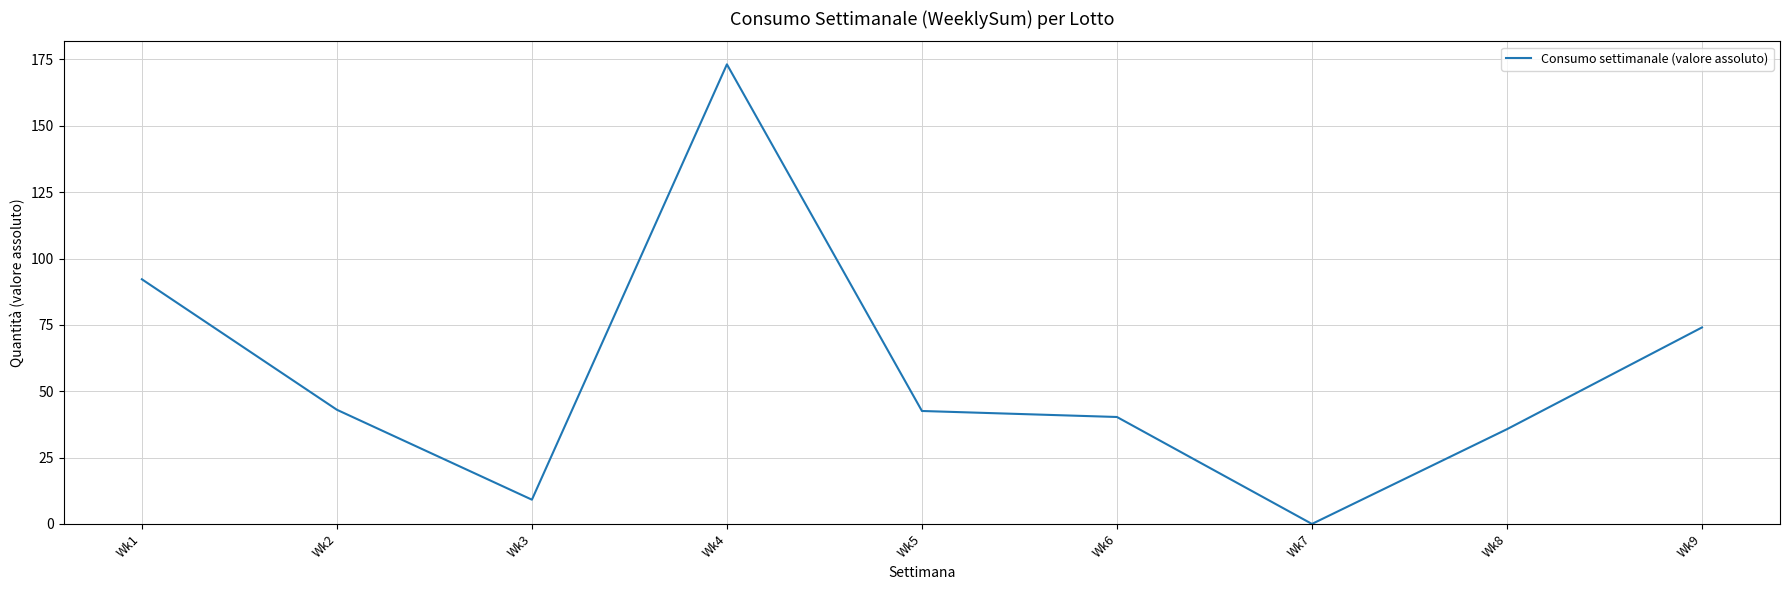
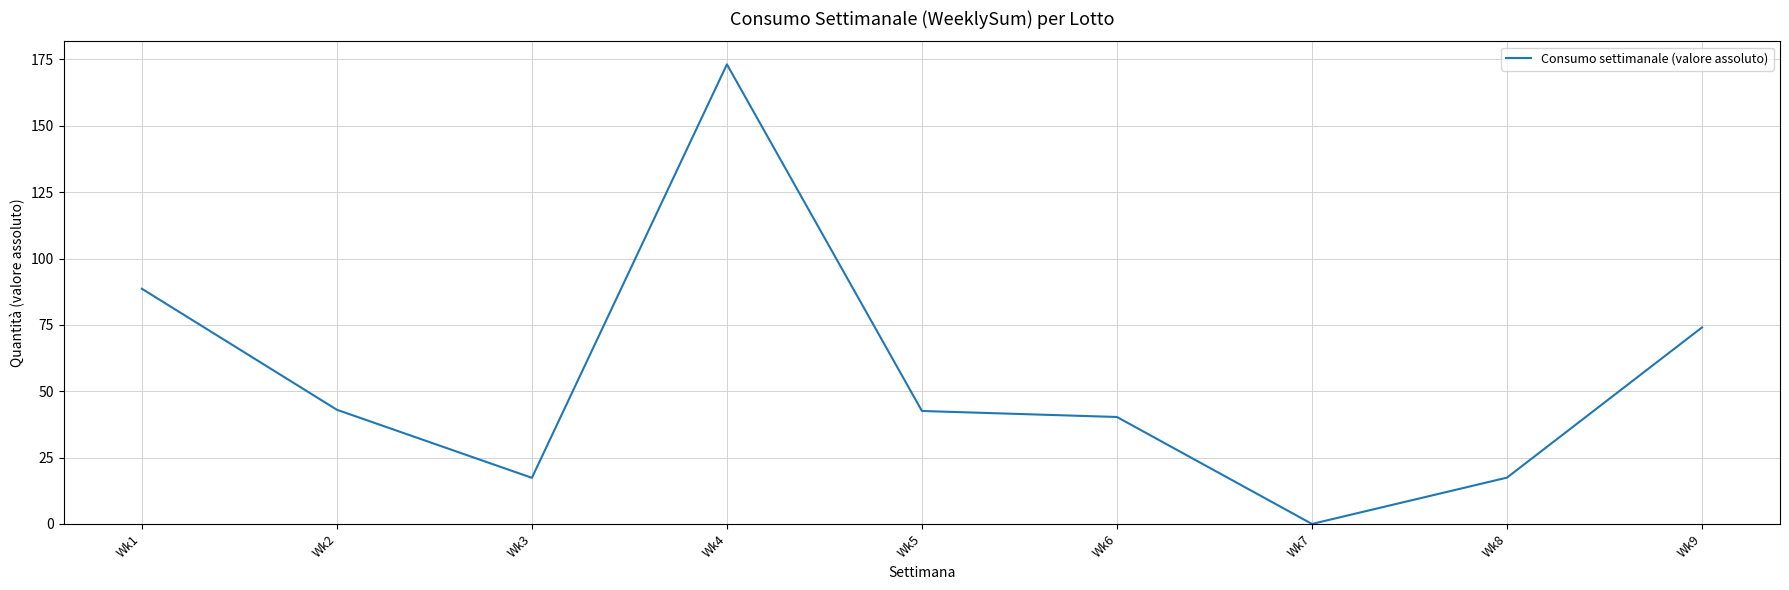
Wk1: 92 -> 89
Wk3: 9 -> 17
Wk8: 36 -> 17
